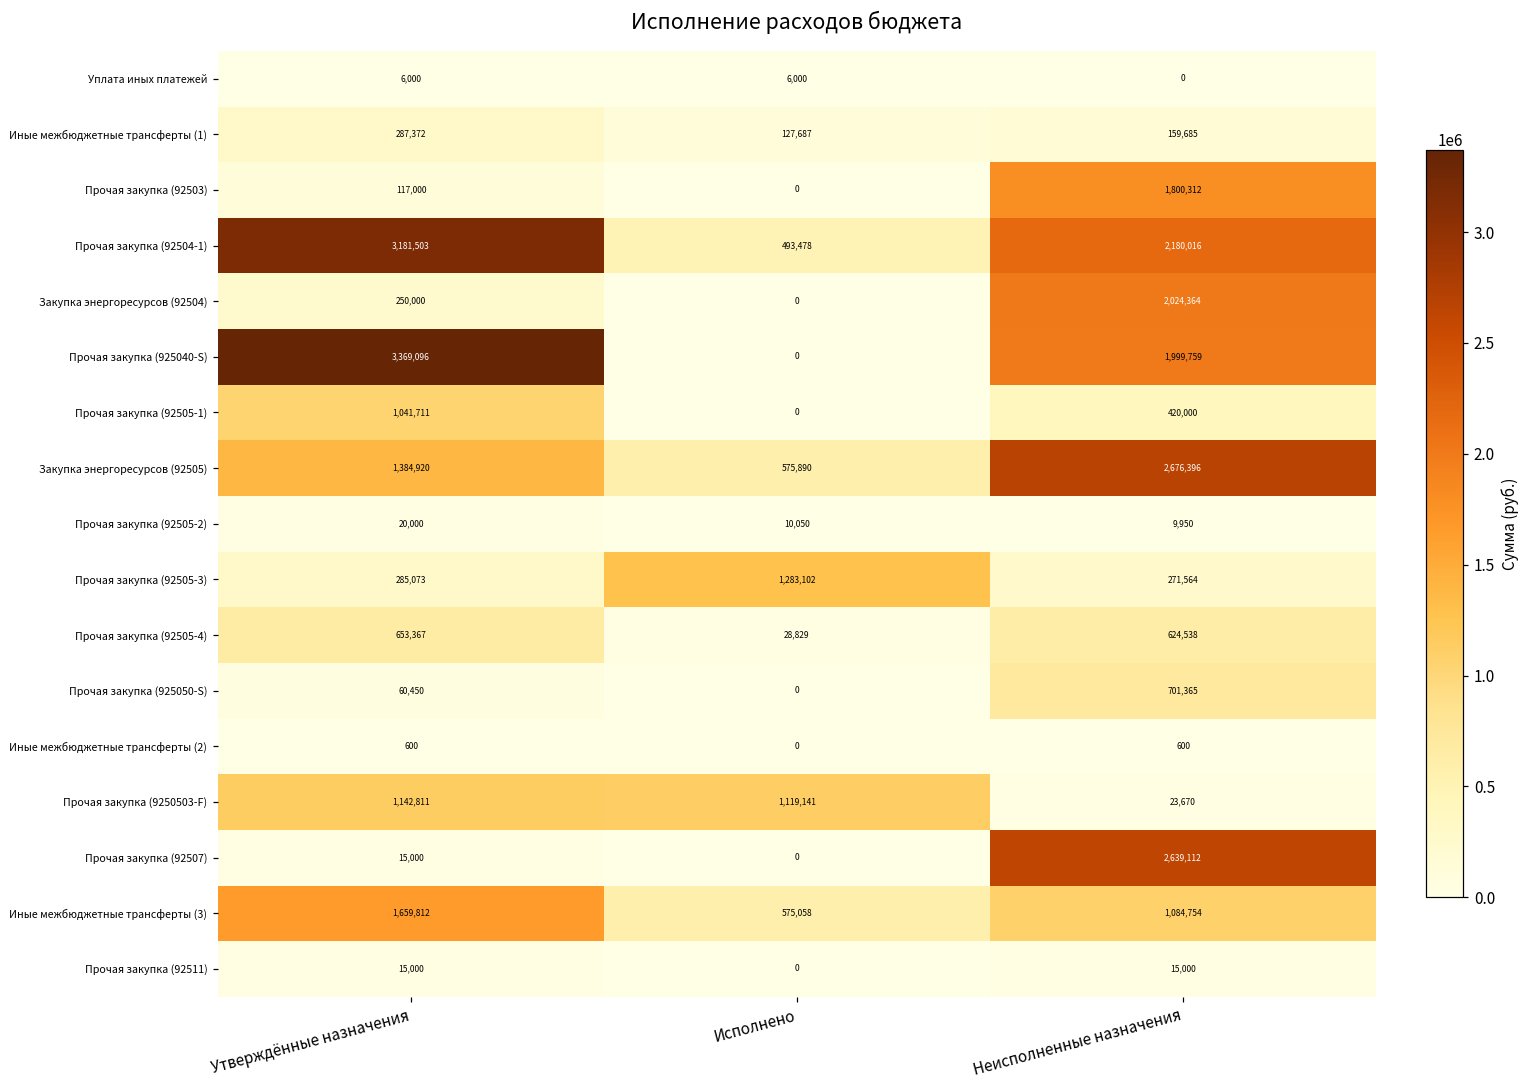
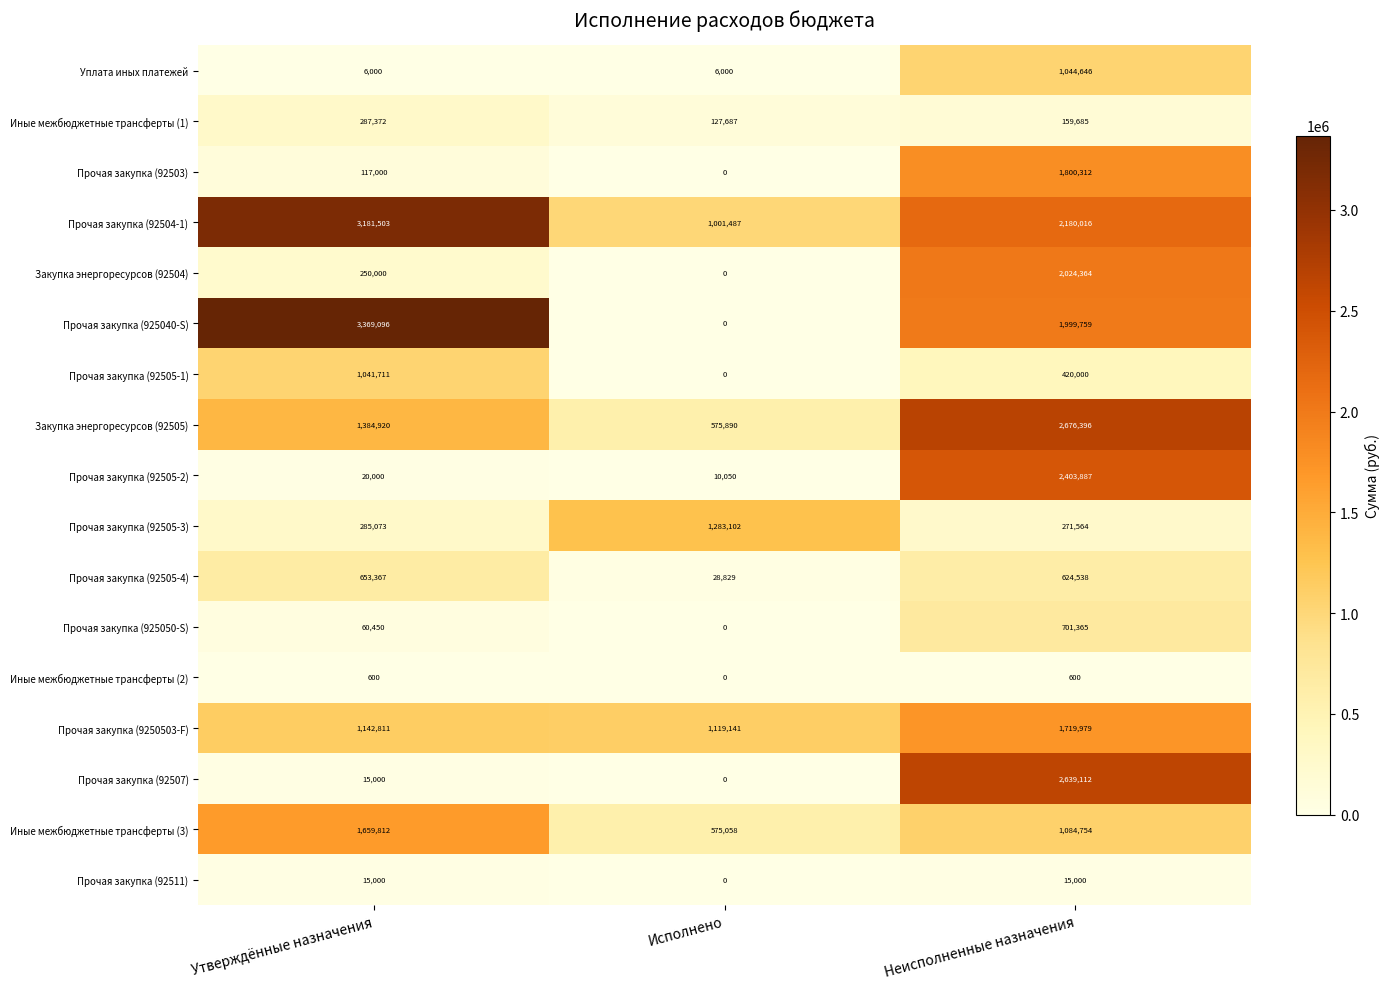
Уплата иных платежей, Неисполненные назначения: 0 -> 1,044,646
Прочая закупка (92504-1), Исполнено: 493,478 -> 1,001,487
Прочая закупка (92505-2), Неисполненные назначения: 9,950 -> 2,403,887
Прочая закупка (9250503-F), Неисполненные назначения: 23,670 -> 1,719,979
